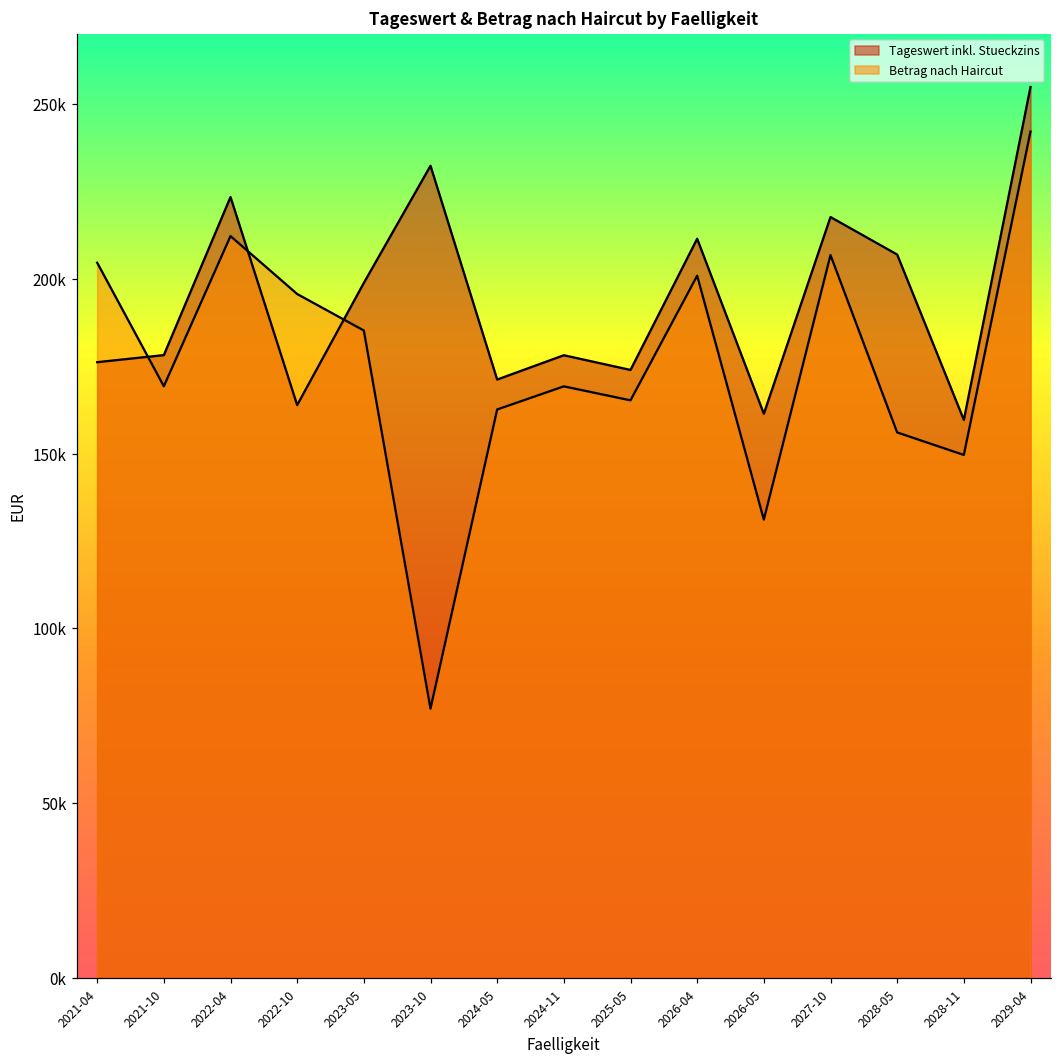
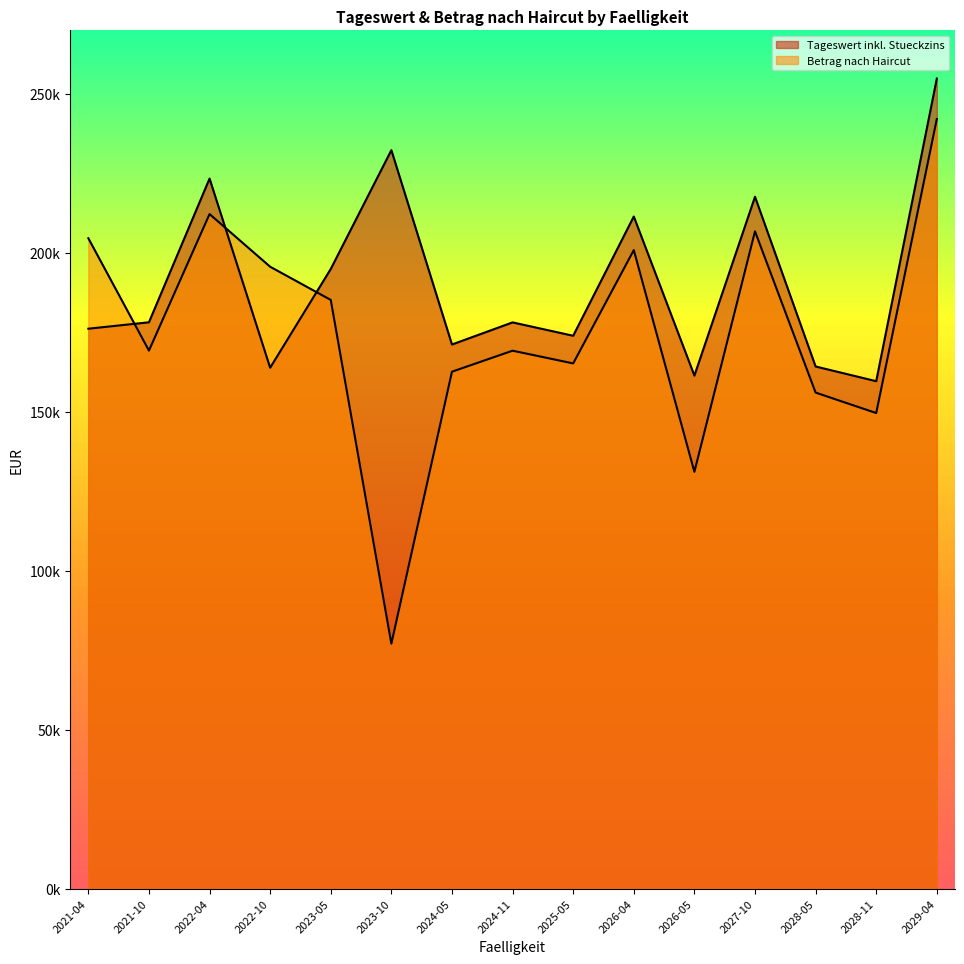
Tageswert inkl. Stueckzins, 2023-05: 199000 -> 195000
Tageswert inkl. Stueckzins, 2028-05: 207000 -> 164000
